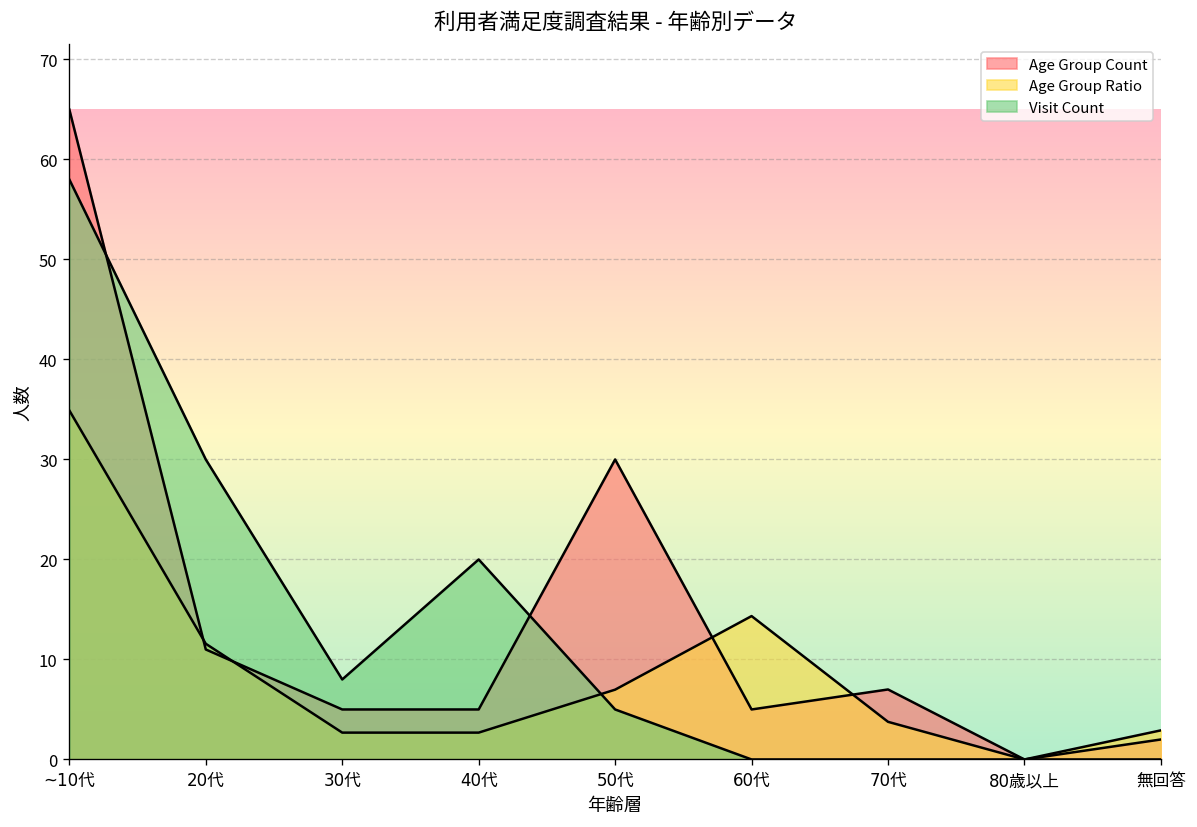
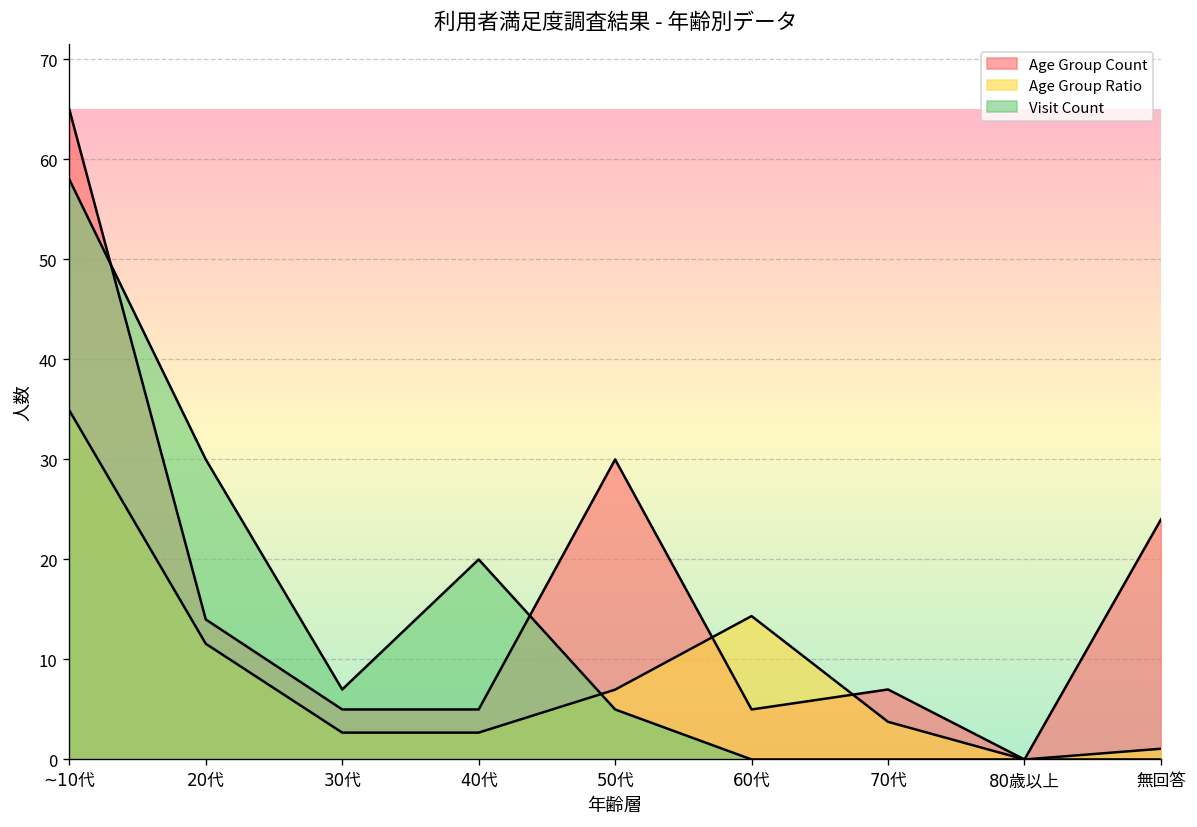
Age Group Count, 20代: 11 -> 14
Visit Count, 30代: 8 -> 7
Age Group Count, 無回答: 2 -> 24
Age Group Ratio, 無回答: 3 -> 1
